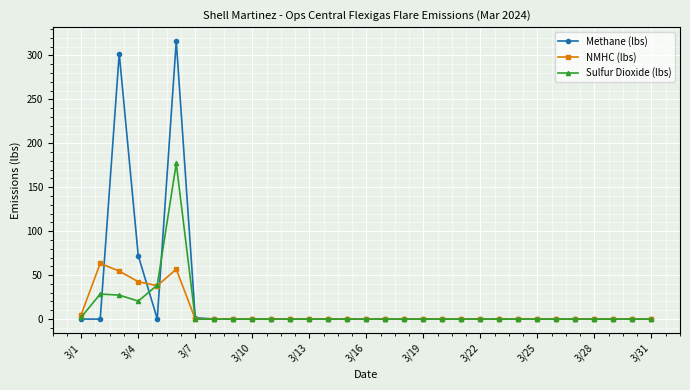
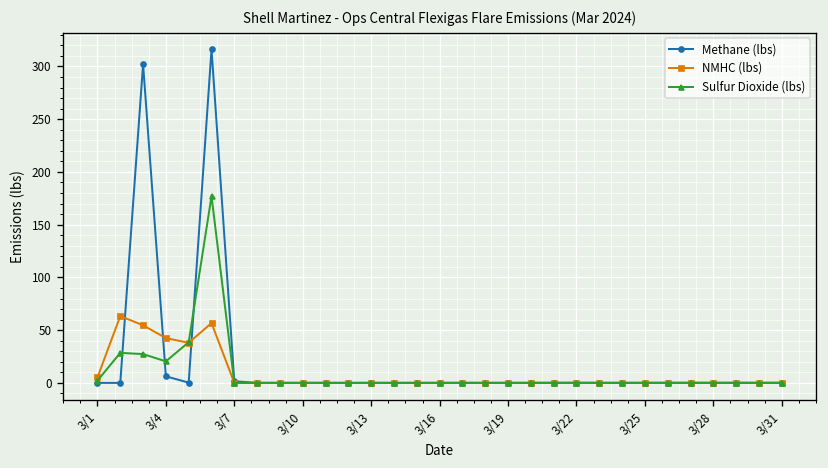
Methane (lbs), 3/4: 70 -> 10
